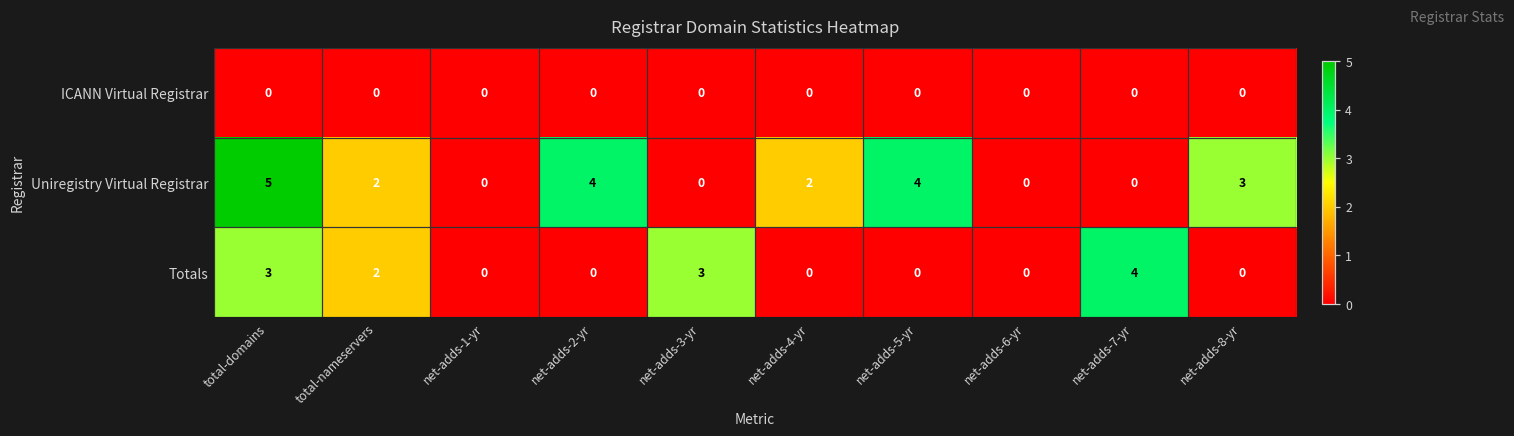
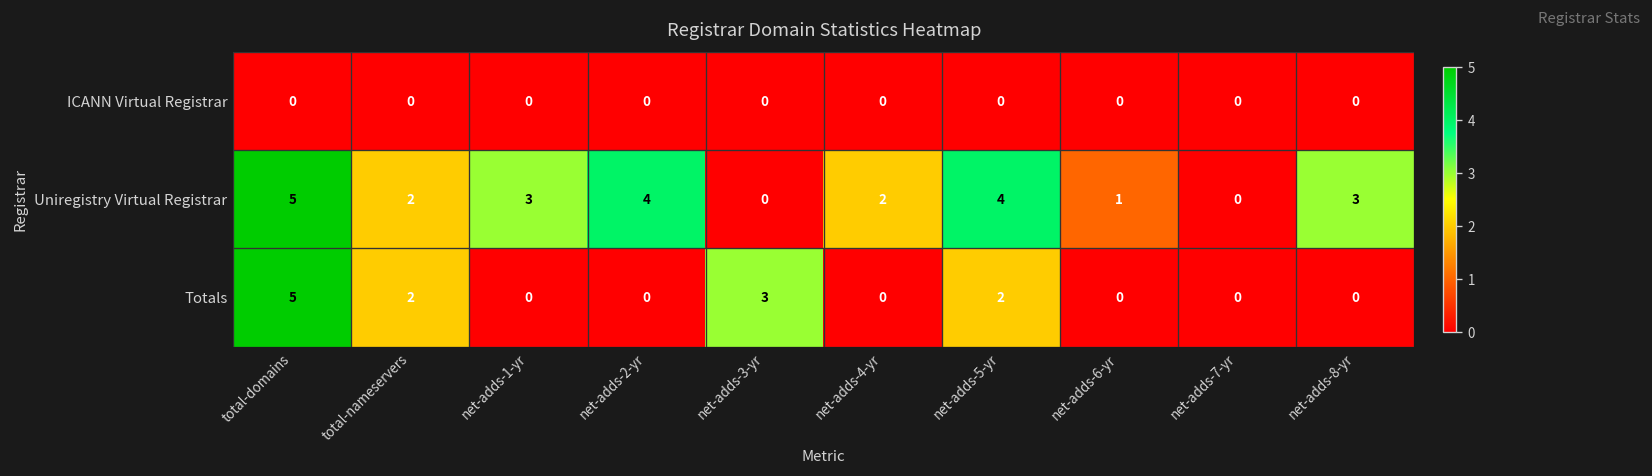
Uniregistry Virtual Registrar, net-adds-1-yr: 0 -> 3
Uniregistry Virtual Registrar, net-adds-6-yr: 0 -> 1
Totals, total-domains: 3 -> 5
Totals, net-adds-5-yr: 0 -> 2
Totals, net-adds-7-yr: 4 -> 0
